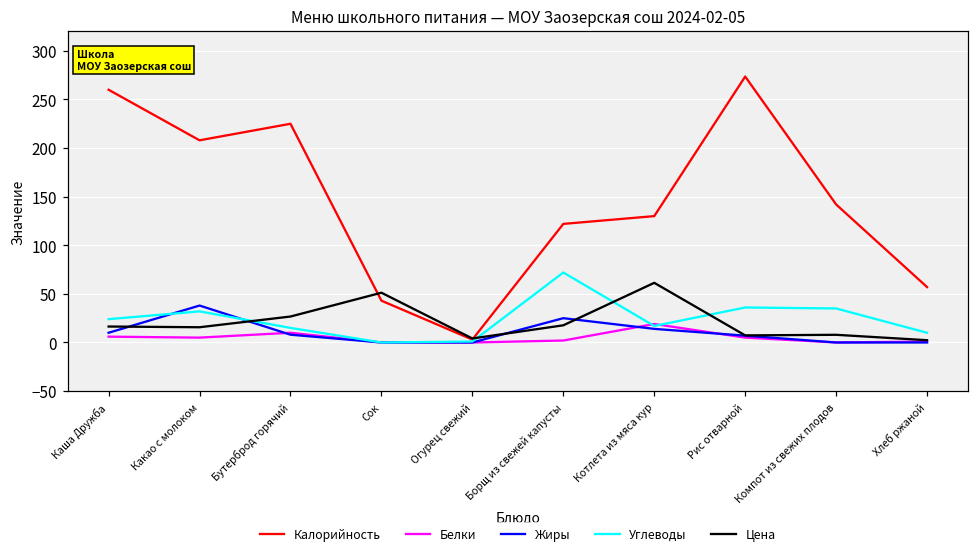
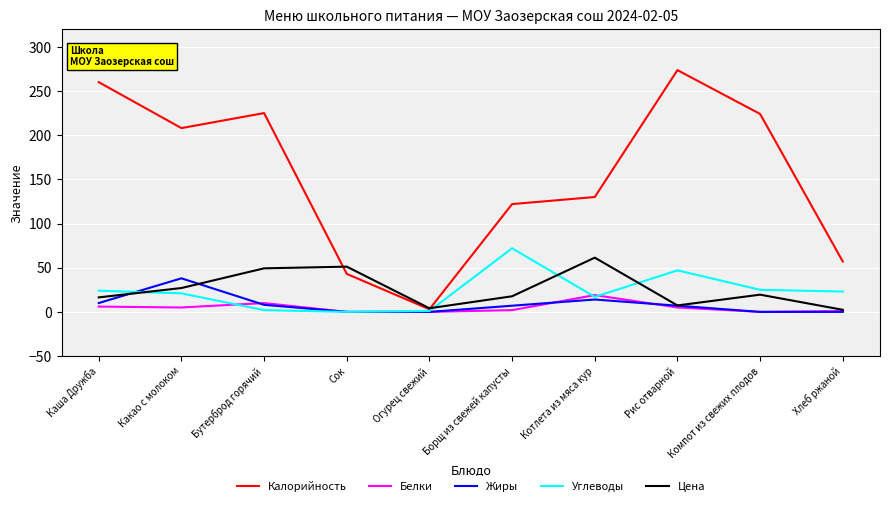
Углеводы, Какао с молоком: 30 -> 20
Цена, Какао с молоком: 20 -> 30
Углеводы, Бутерброд горячий: 20 -> 0
Цена, Бутерброд горячий: 30 -> 50
Жиры, Борщ из свежей капусты: 30 -> 10
Углеводы, Рис отварной: 40 -> 50
Калорийность, Компот из свежих плодов: 140 -> 220
Углеводы, Компот из свежих плодов: 40 -> 30
Цена, Компот из свежих плодов: 10 -> 20
Углеводы, Хлеб ржаной: 10 -> 20
